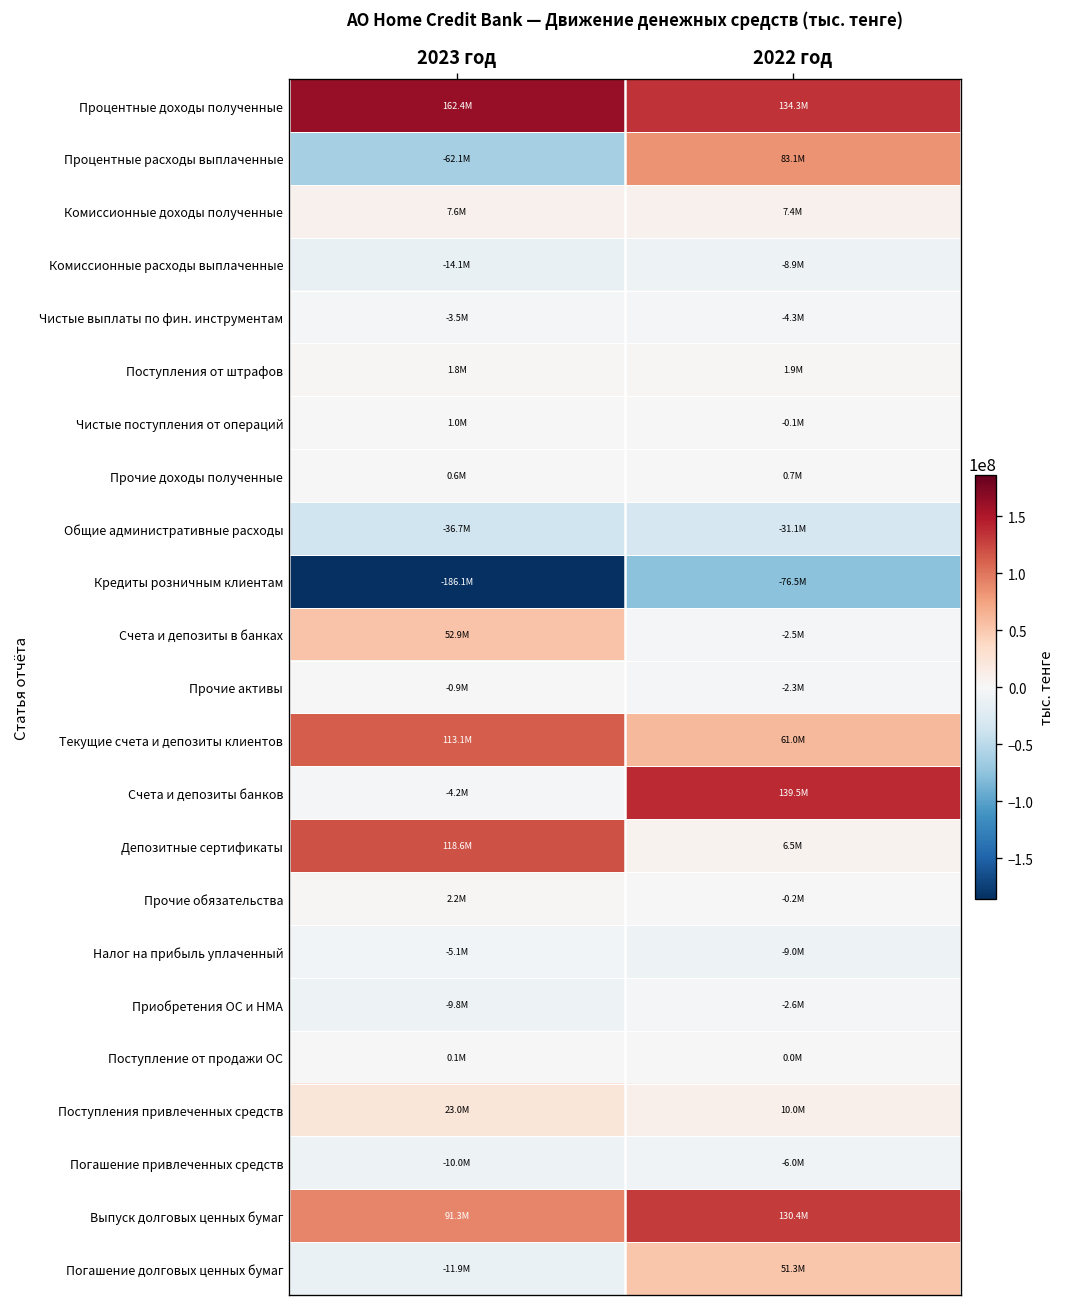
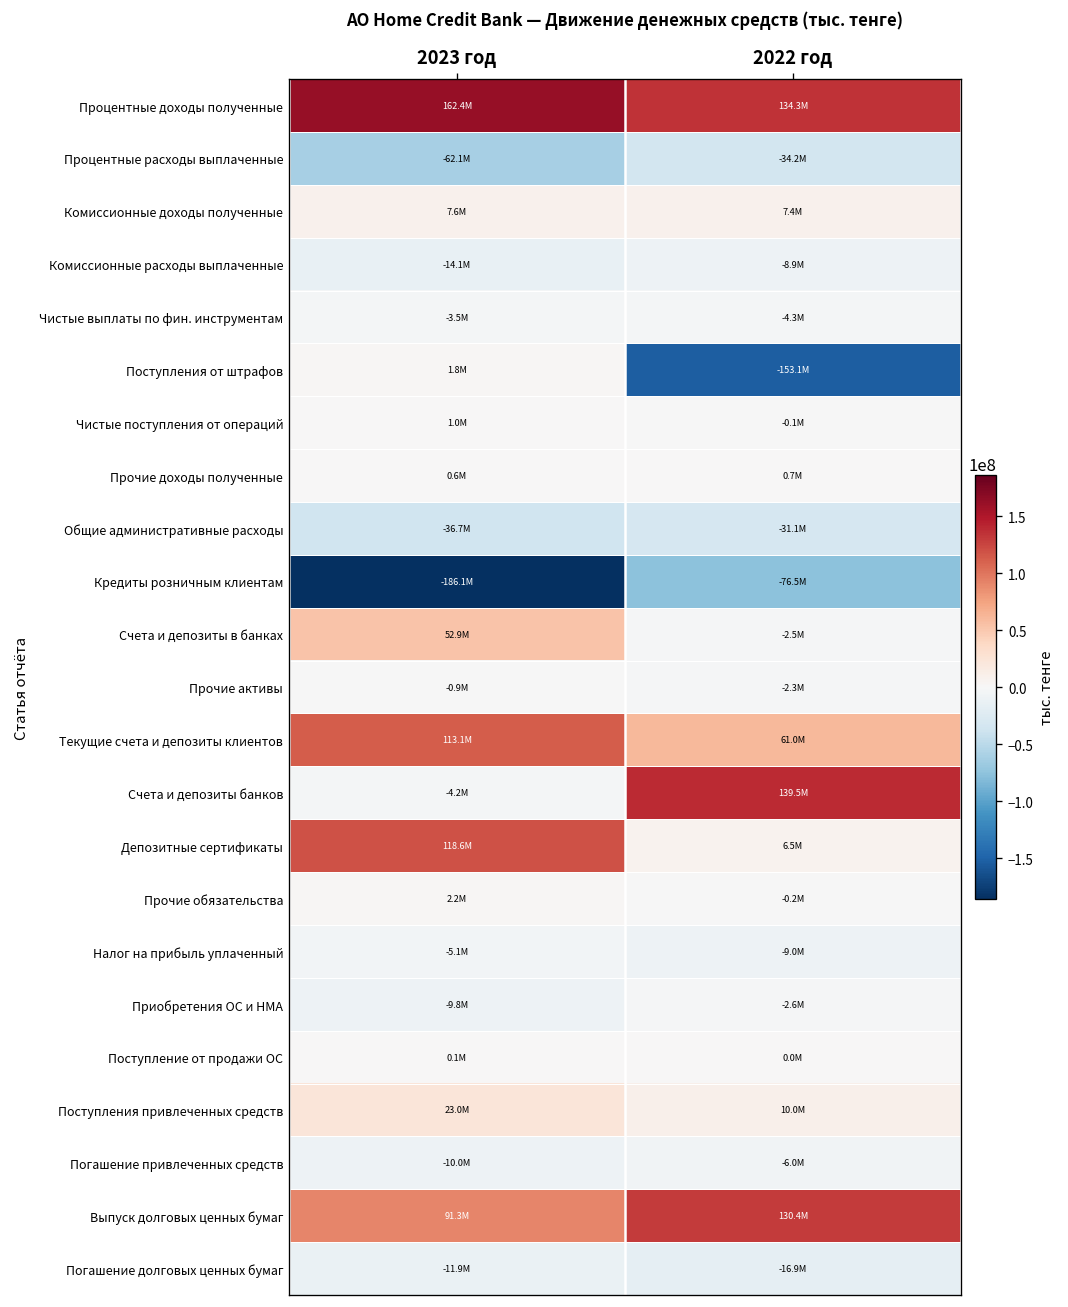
Процентные расходы выплаченные, 2022 год: 83.1M -> -34.2M
Поступления от штрафов, 2022 год: 1.9M -> -153.1M
Погашение долговых ценных бумаг, 2022 год: 51.3M -> -16.9M
